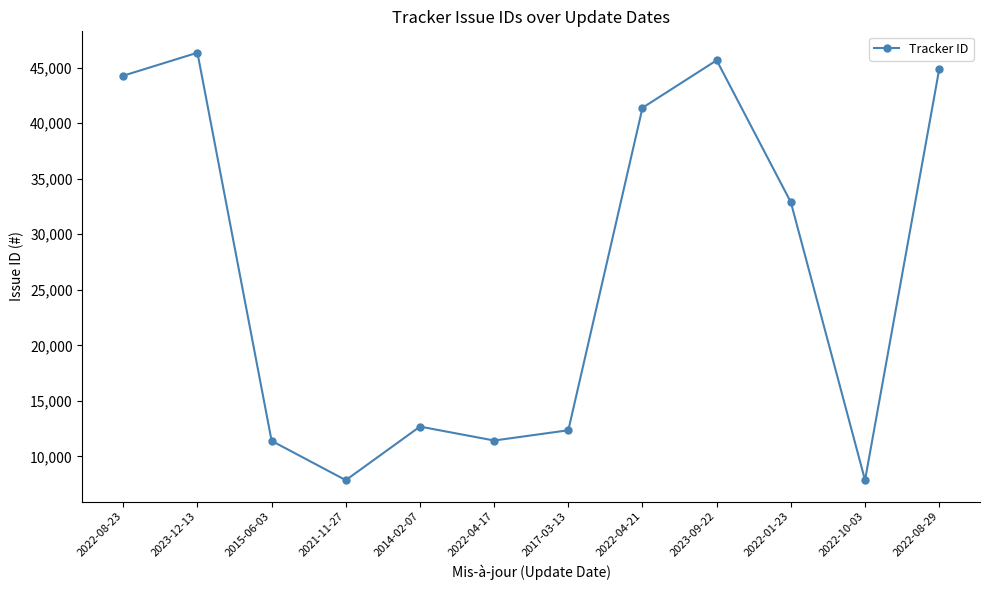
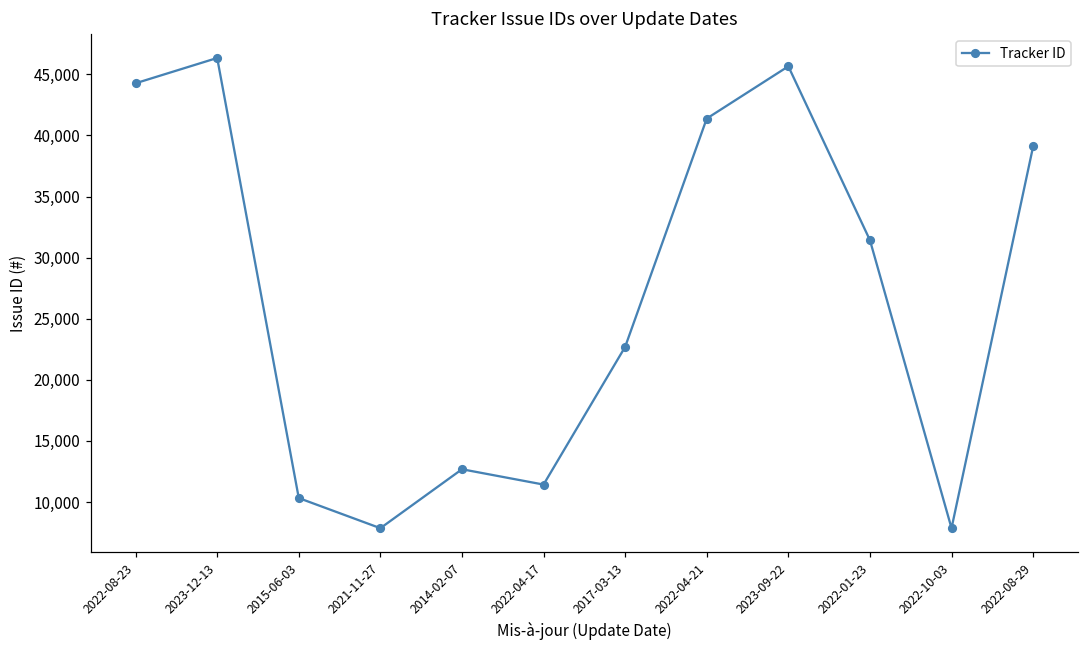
2015-06-03: 11,400 -> 10,300
2017-03-13: 12,400 -> 22,700
2022-01-23: 32,900 -> 31,400
2022-08-29: 44,900 -> 39,100
